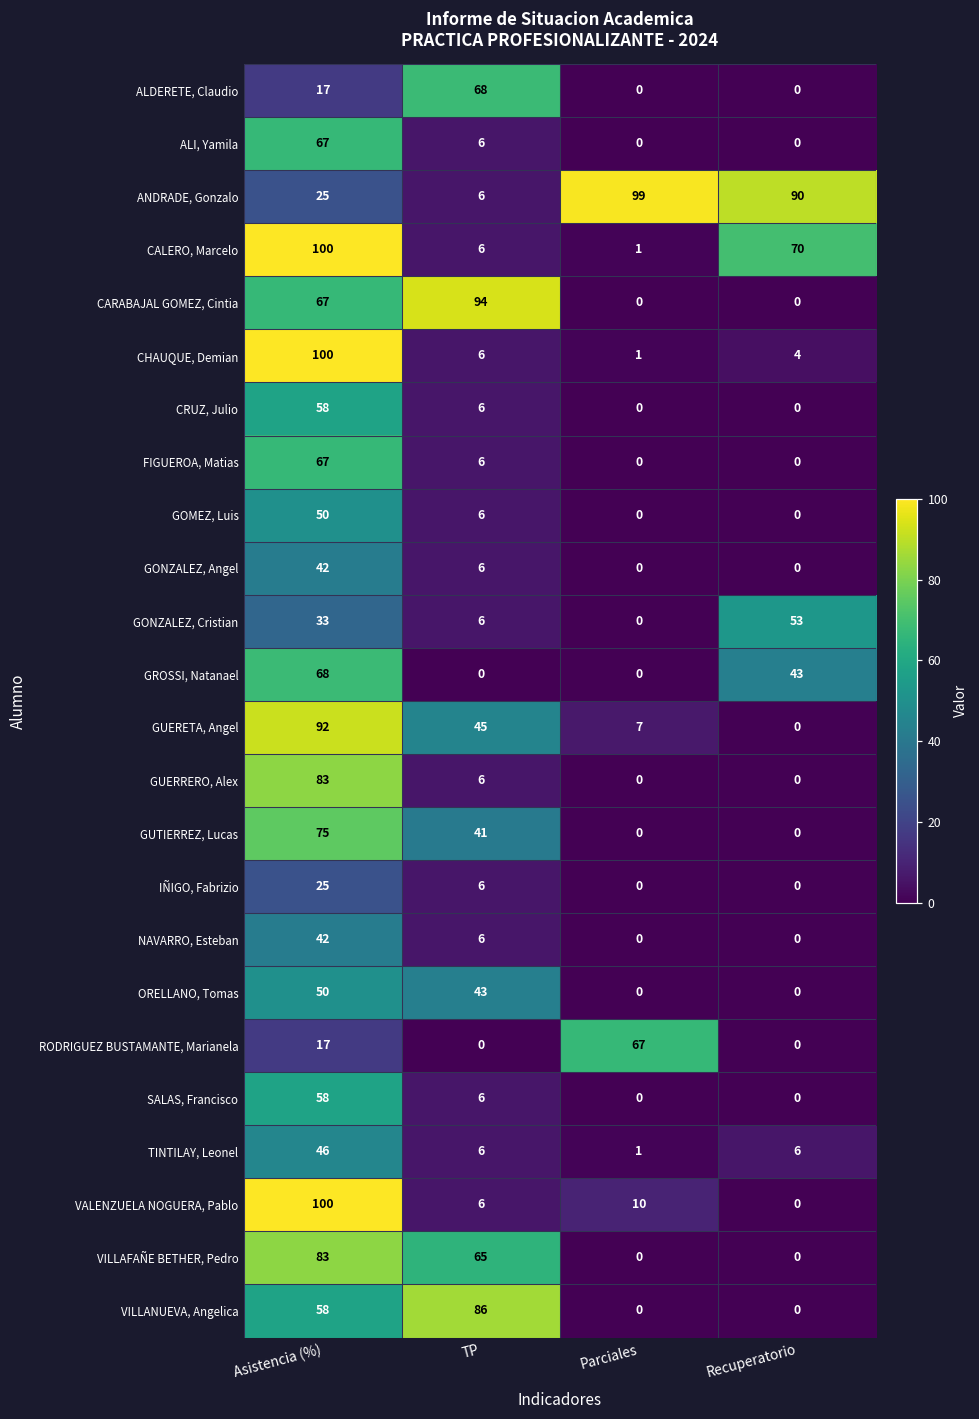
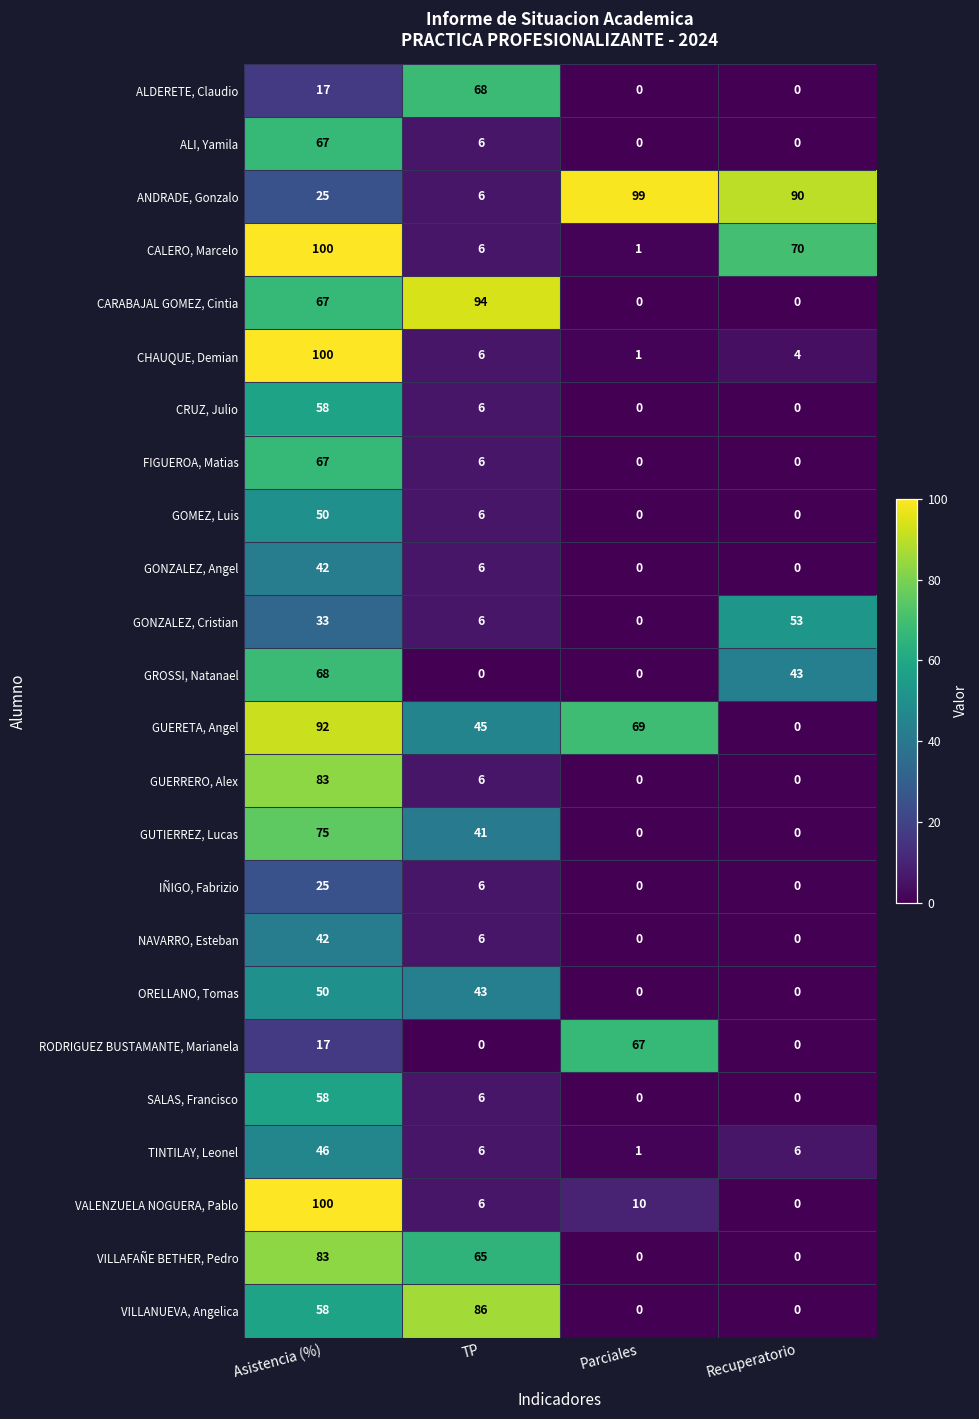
GUERETA, Angel, Parciales: 7 -> 69
